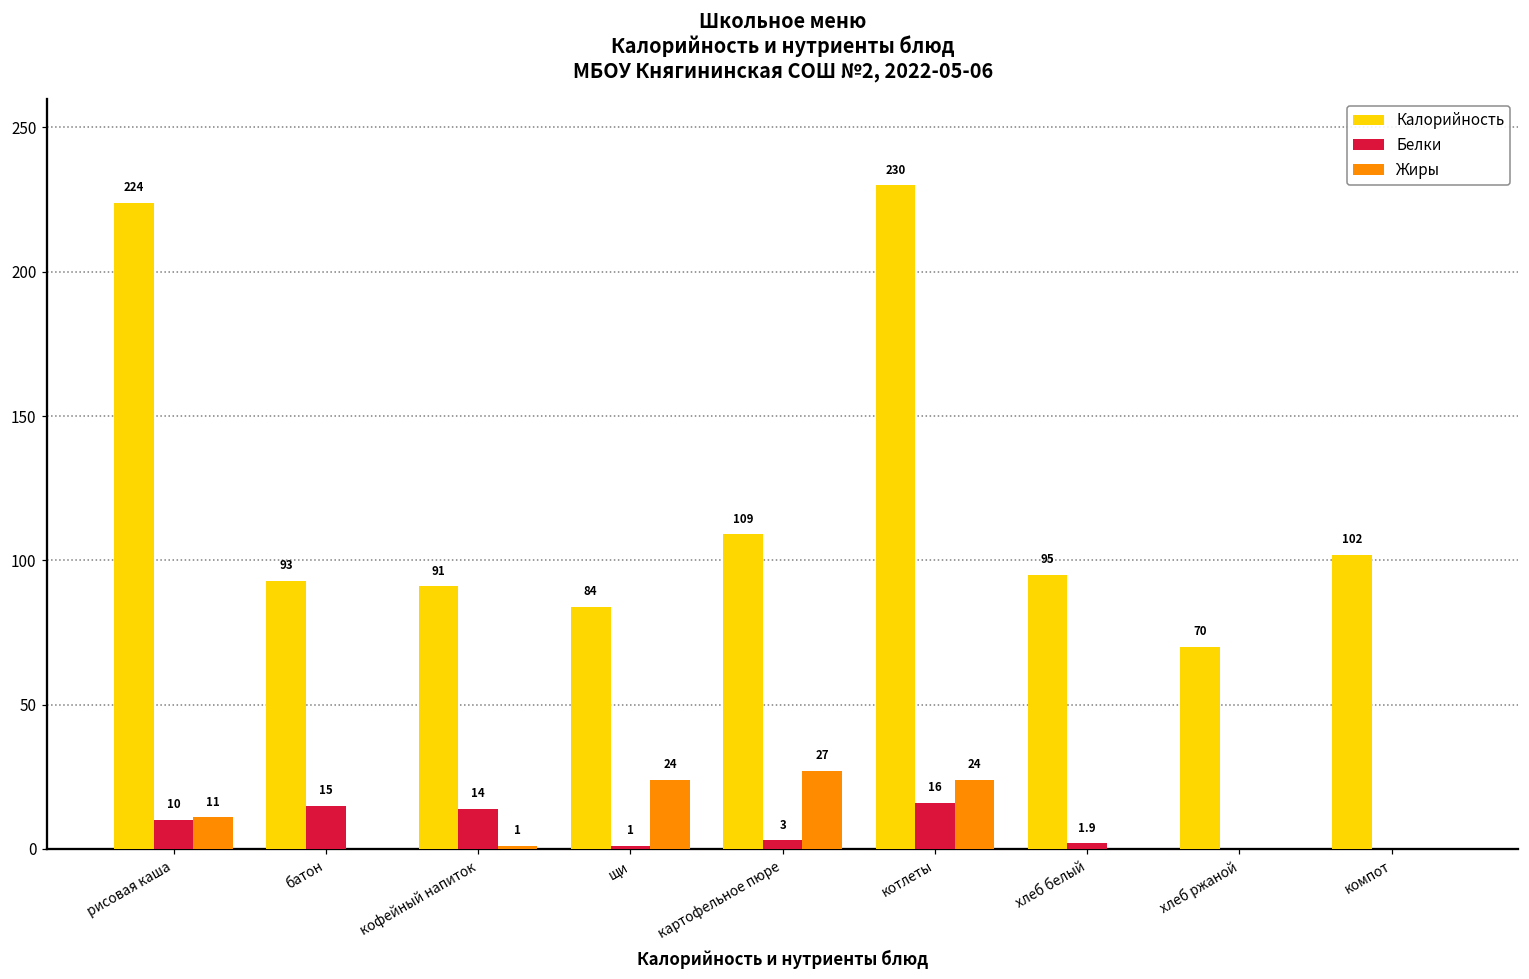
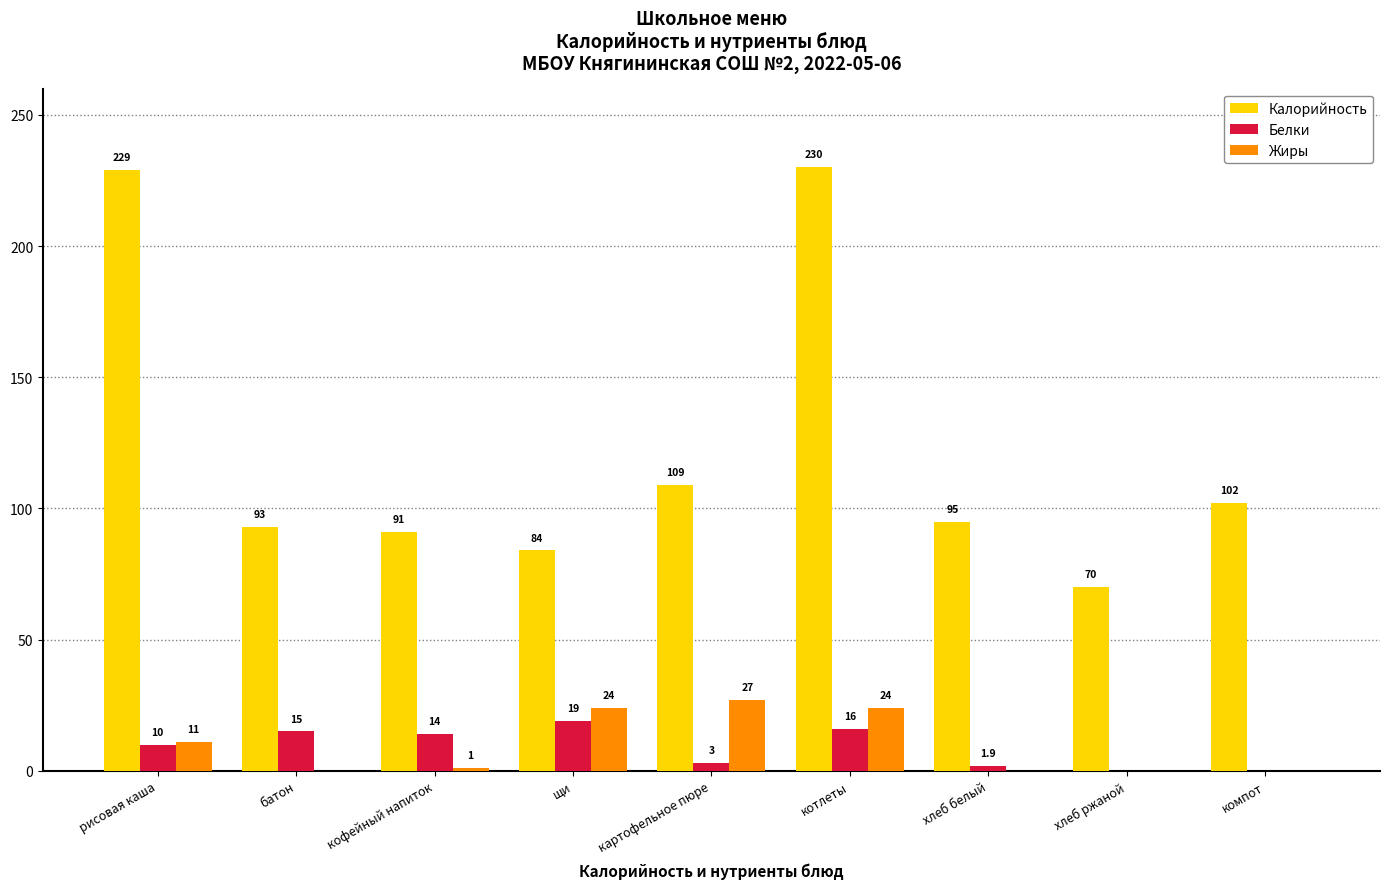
Калорийность, рисовая каша: 224 -> 229
Белки, щи: 1 -> 19
